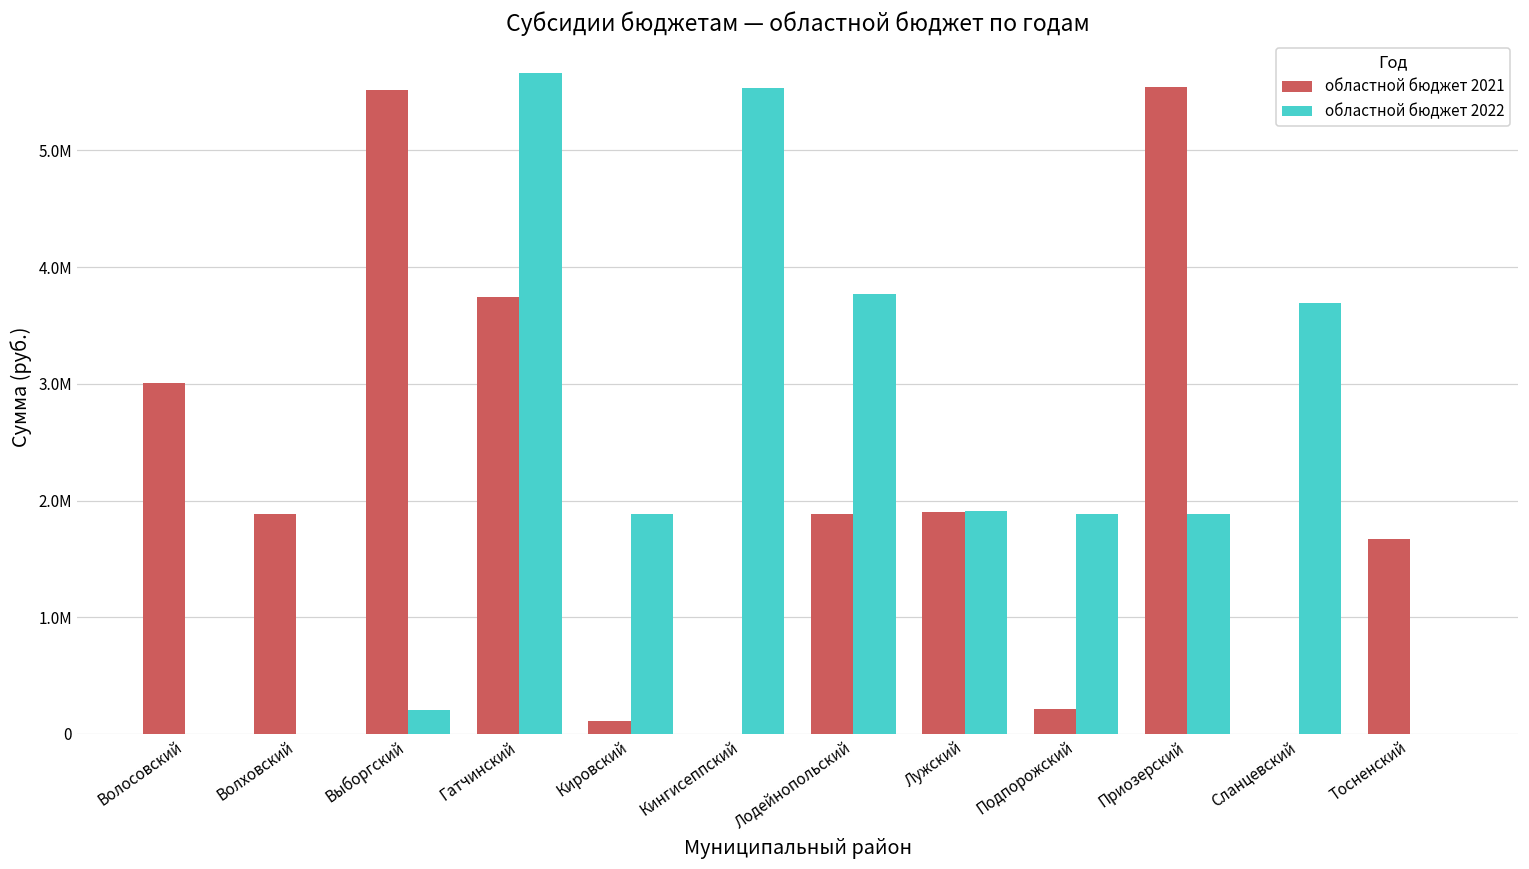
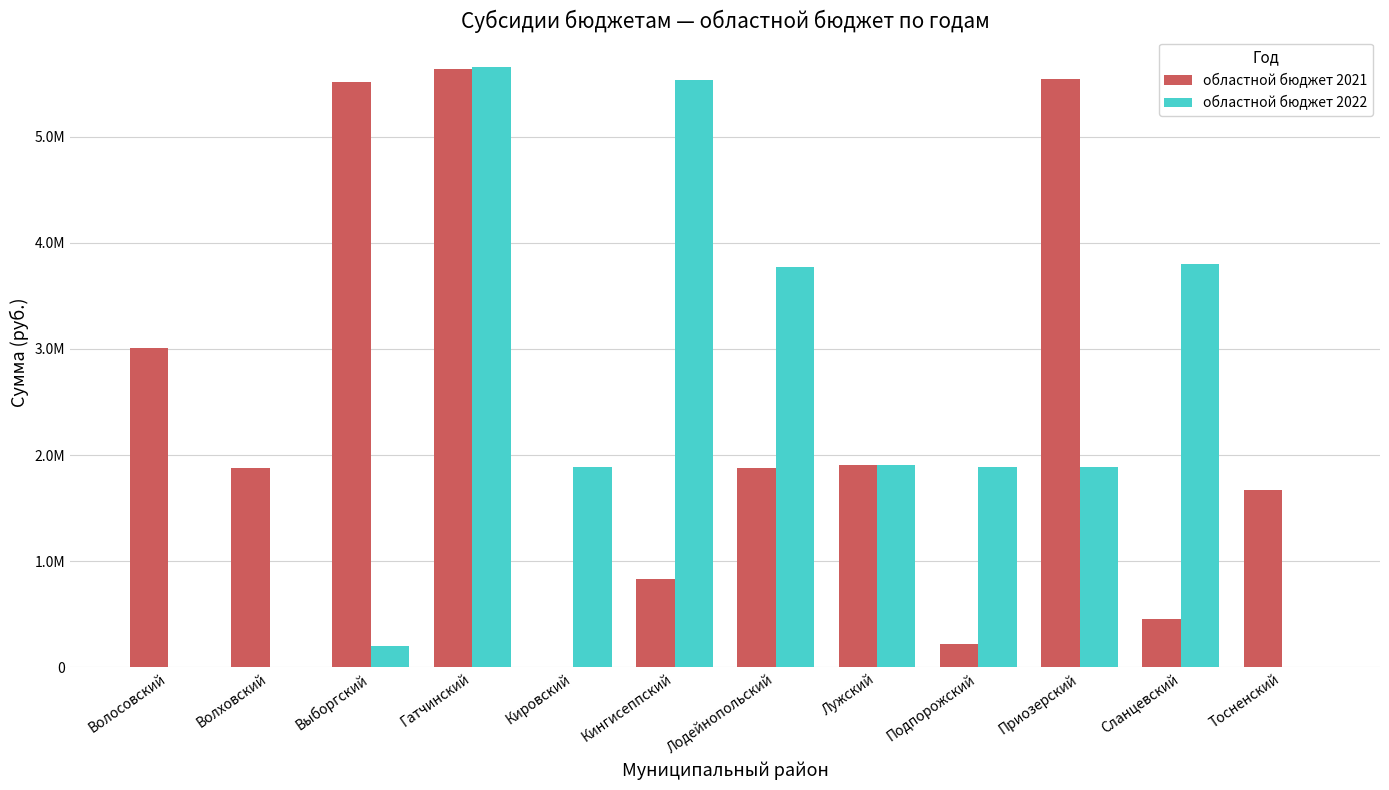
областной бюджет 2021, Гатчинский: 3740000 -> 5640000
областной бюджет 2021, Кировский: 110000 -> 0
областной бюджет 2021, Кингисеппский: 0 -> 830000
областной бюджет 2021, Сланцевский: 0 -> 460000
областной бюджет 2022, Сланцевский: 3690000 -> 3800000
